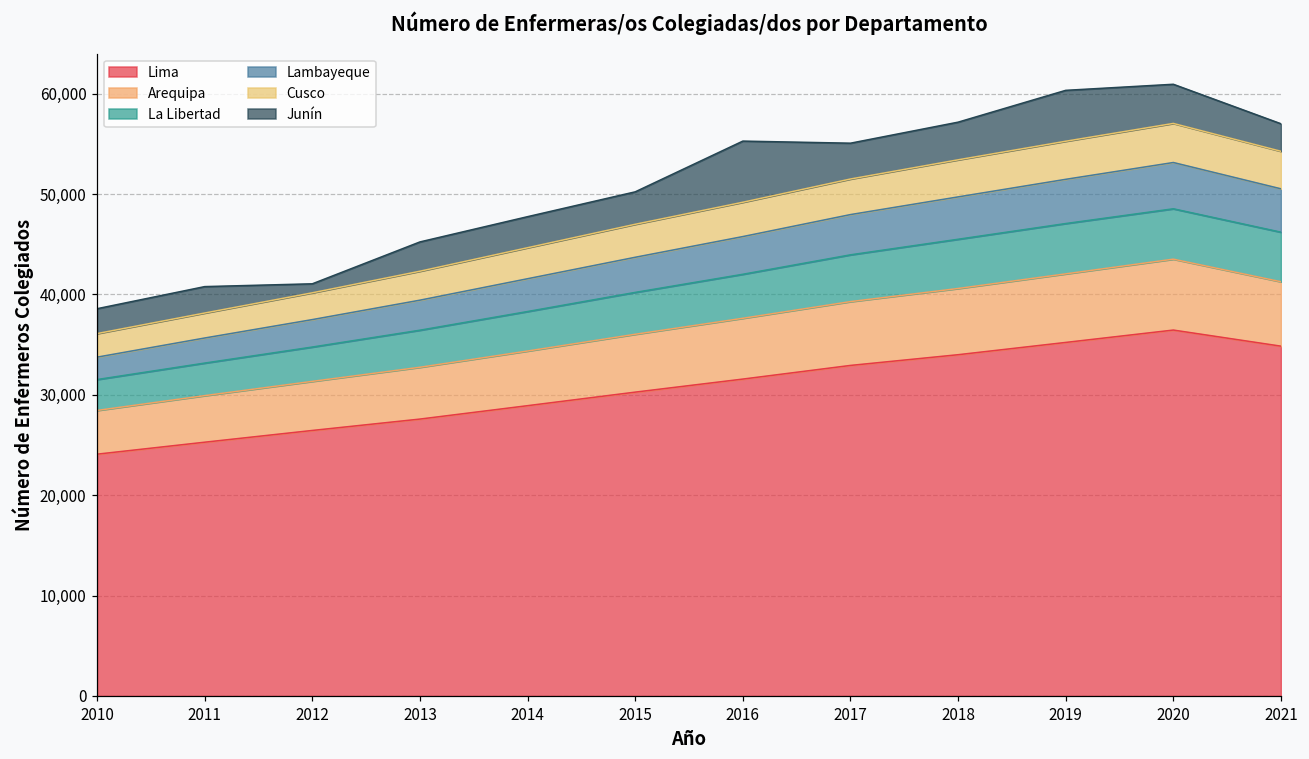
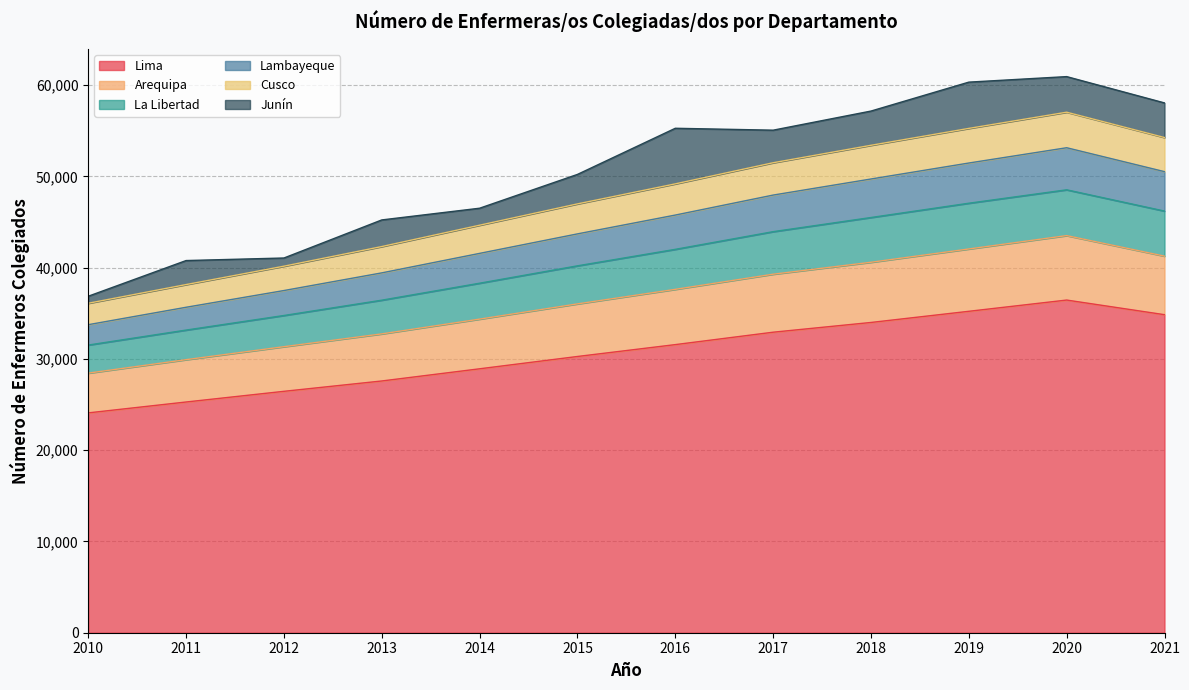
Junín, 2010: 2,000 -> 1,000
Junín, 2014: 3,000 -> 2,000
Junín, 2021: 3,000 -> 4,000
